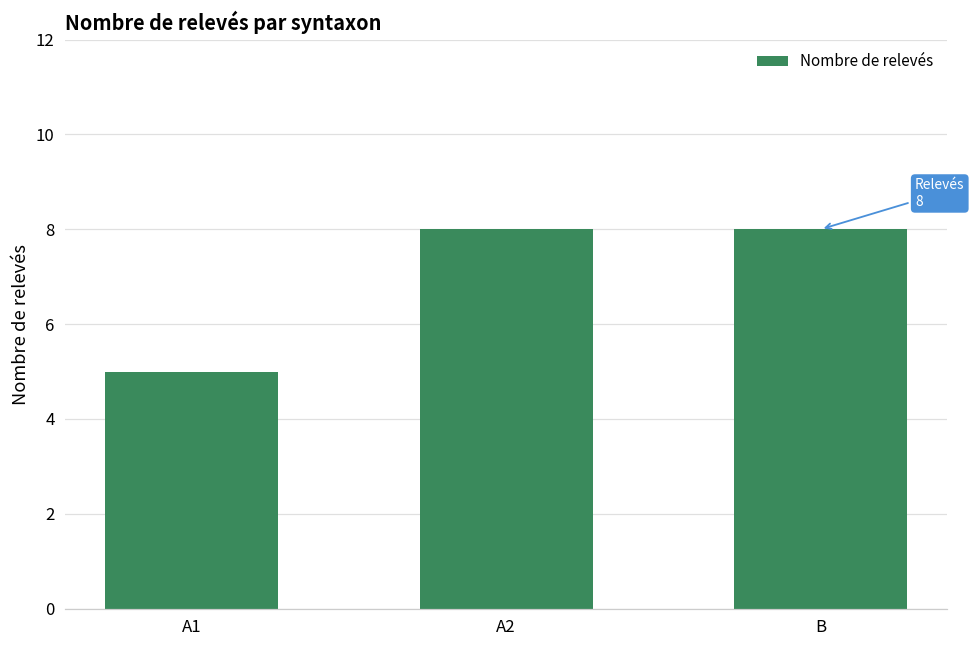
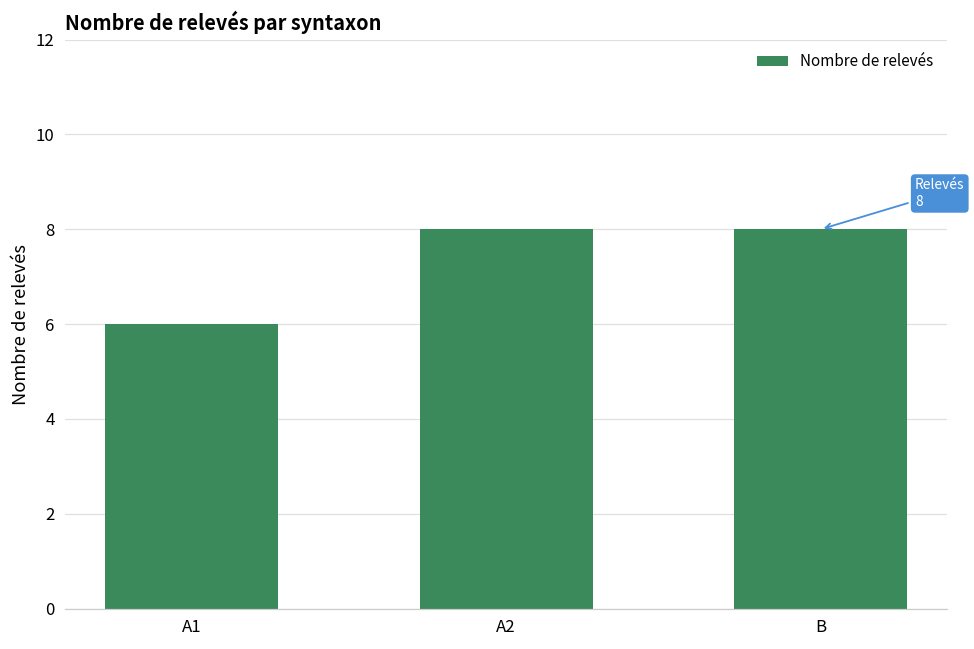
A1: 5 -> 6
